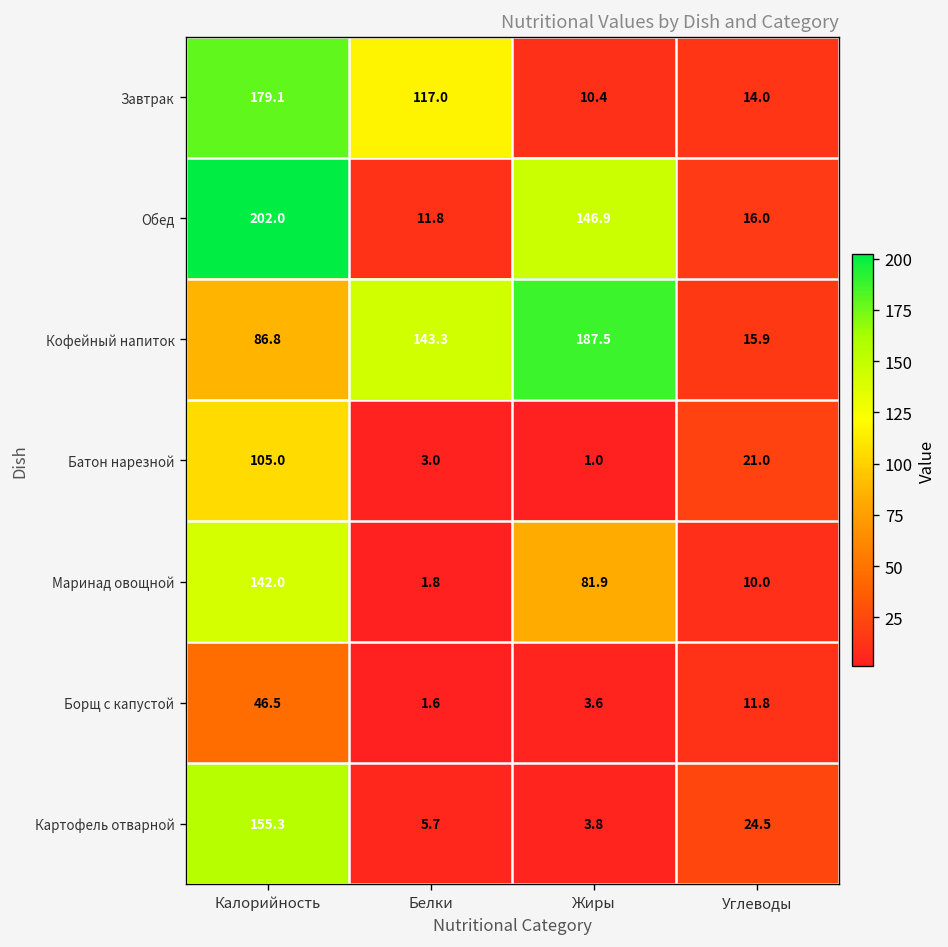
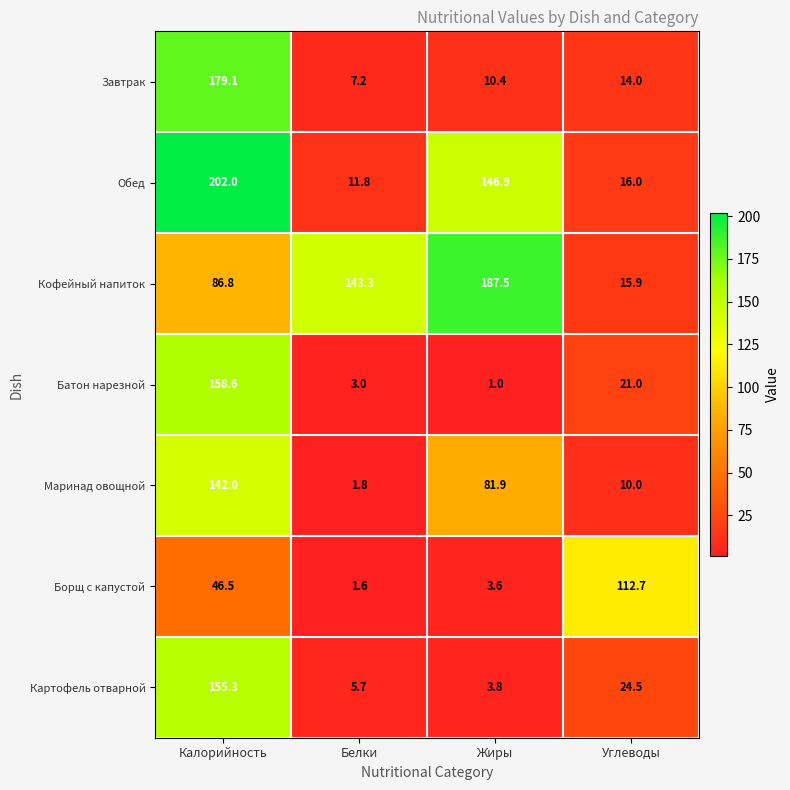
Завтрак, Белки: 117.0 -> 7.2
Батон нарезной, Калорийность: 105.0 -> 158.6
Борщ с капустой, Углеводы: 11.8 -> 112.7
